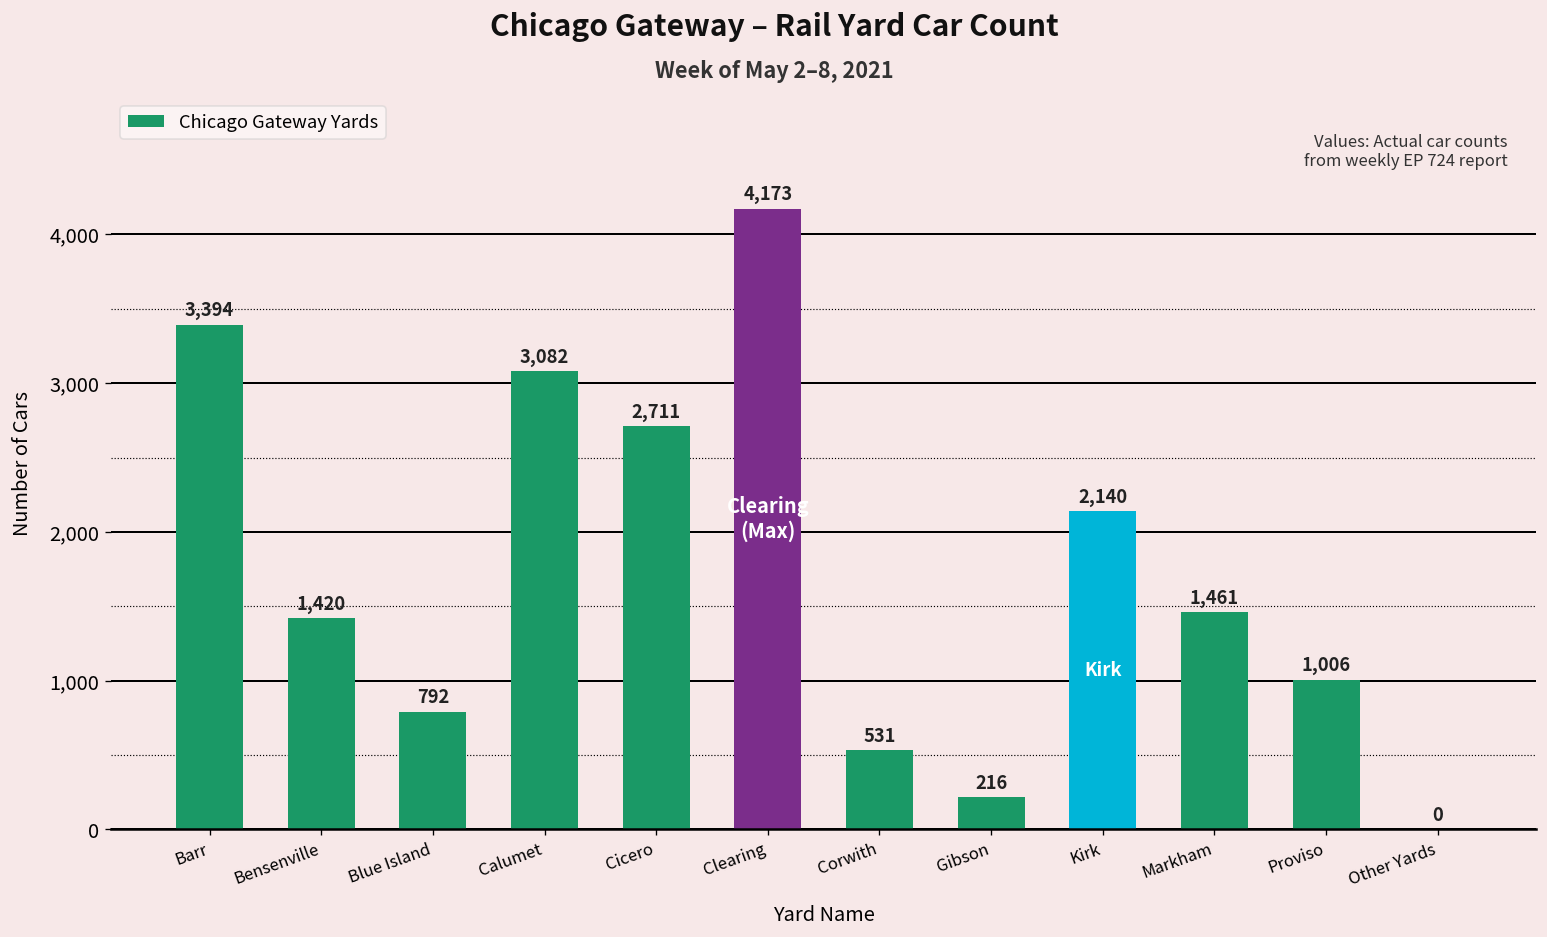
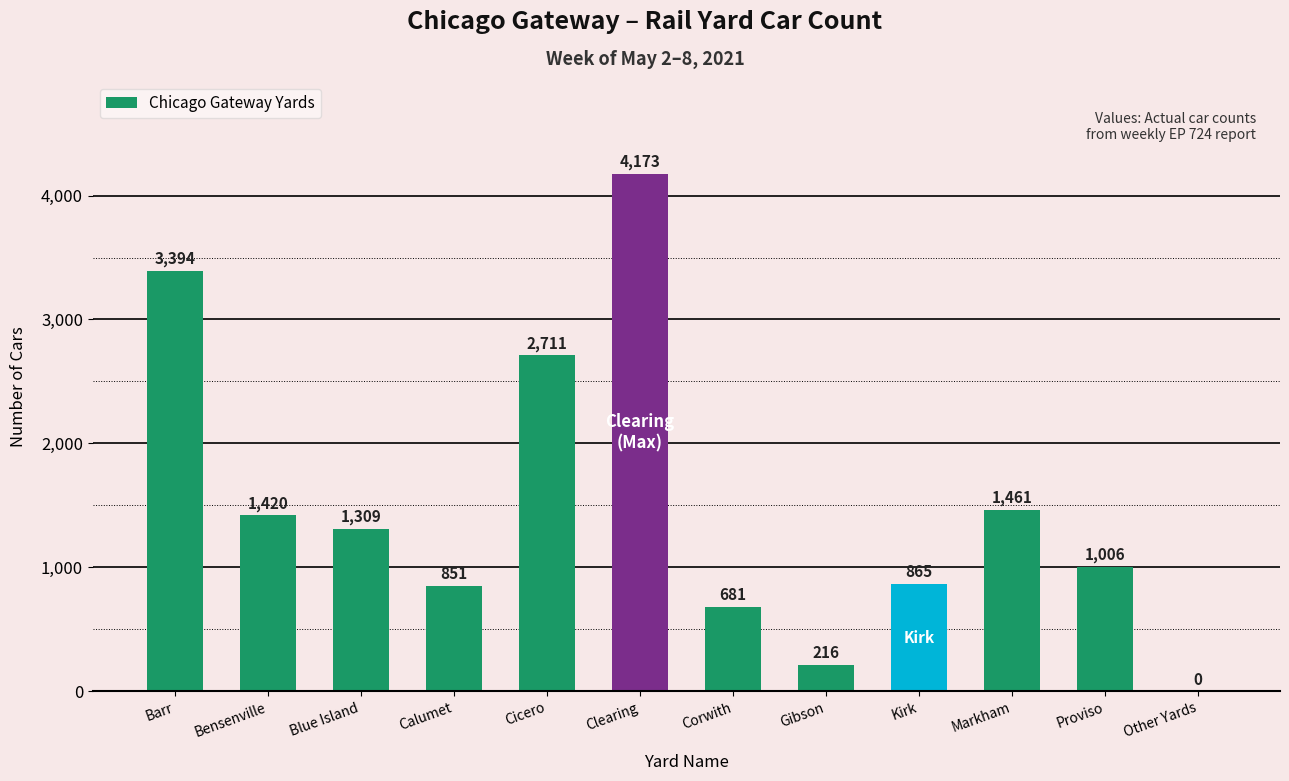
Blue Island: 792 -> 1,309
Calumet: 3,082 -> 851
Corwith: 531 -> 681
Kirk: 2,140 -> 865
